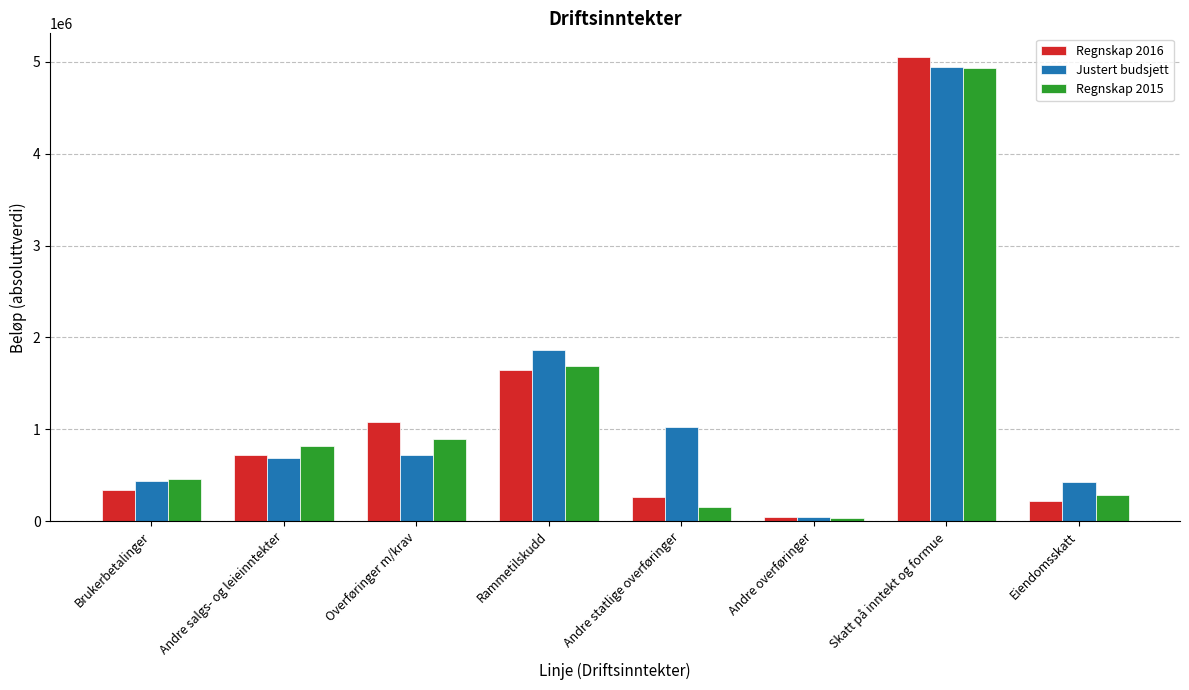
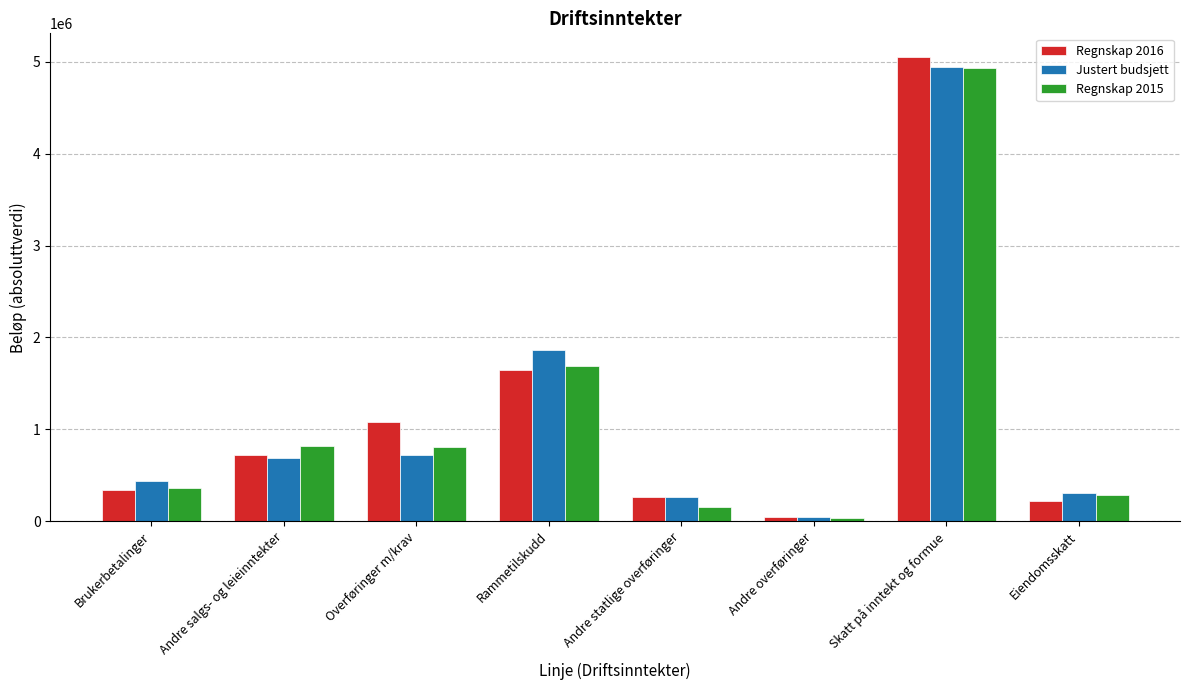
Regnskap 2015, Brukerbetalinger: 500000 -> 400000
Regnskap 2015, Overføringer m/krav: 900000 -> 800000
Justert budsjett, Andre statlige overføringer: 1000000 -> 300000
Justert budsjett, Eiendomsskatt: 400000 -> 300000
